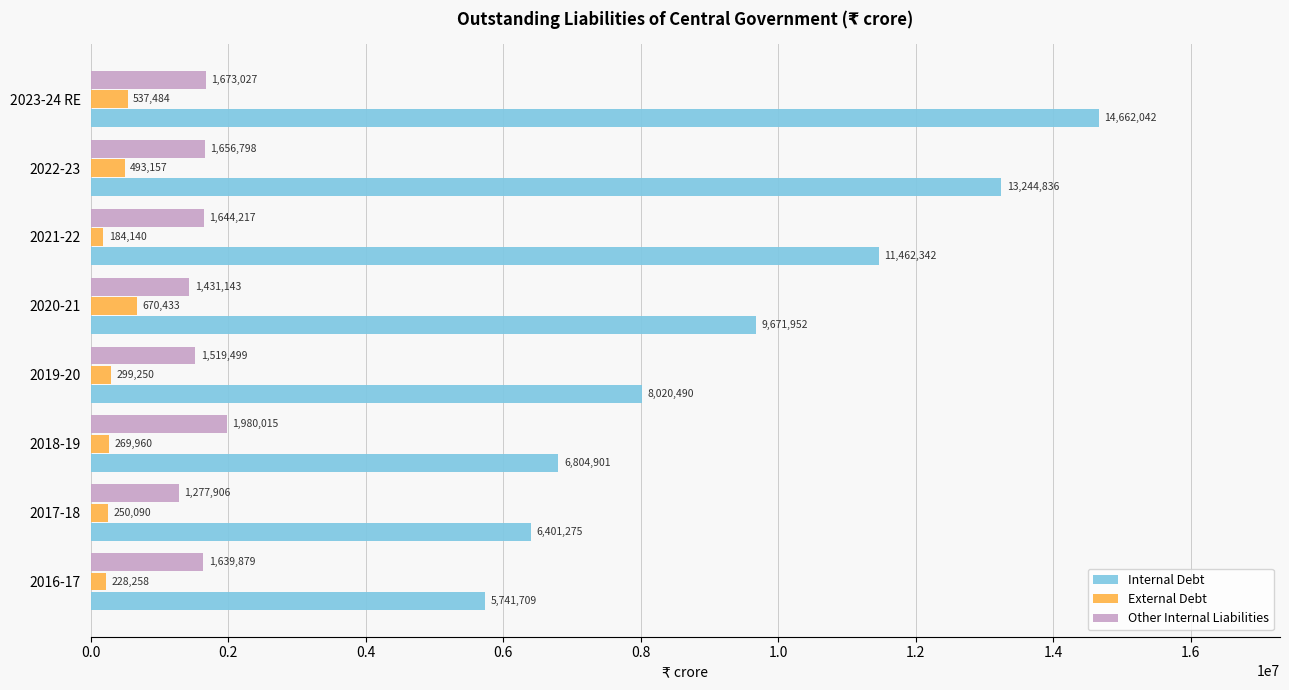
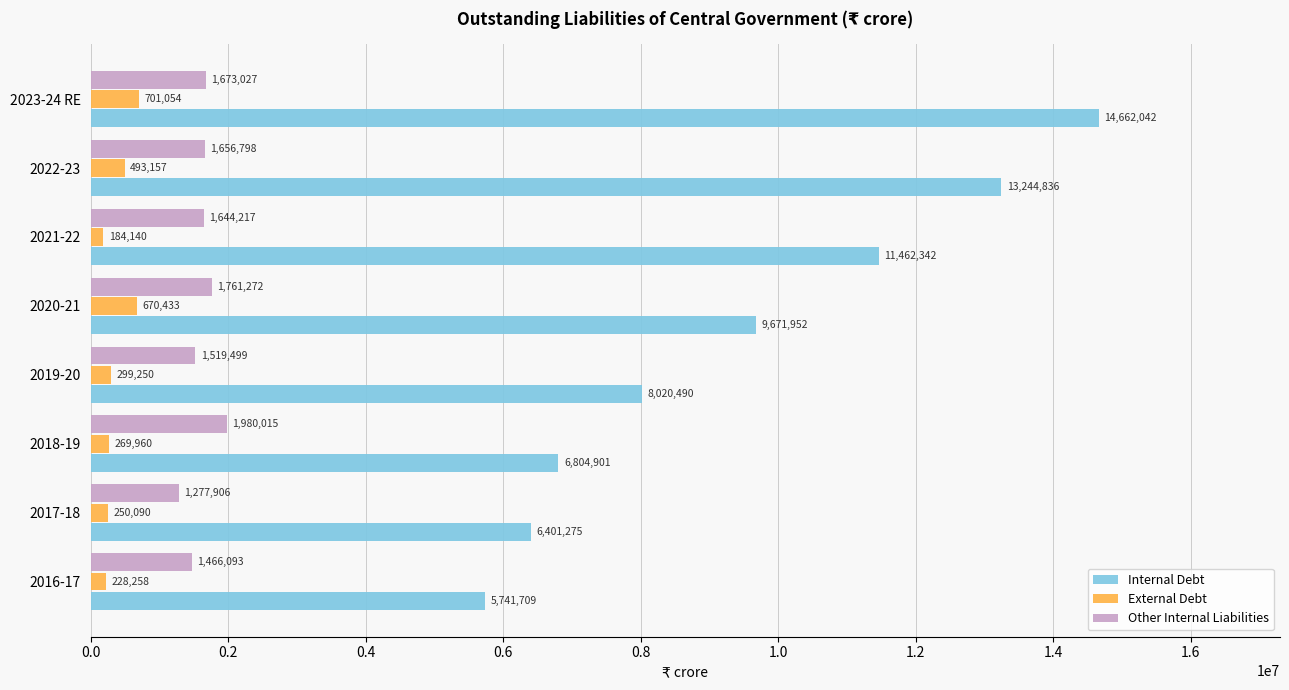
External Debt, 2023-24 RE: 537,484 -> 701,054
Other Internal Liabilities, 2020-21: 1,431,143 -> 1,761,272
Other Internal Liabilities, 2016-17: 1,639,879 -> 1,466,093
